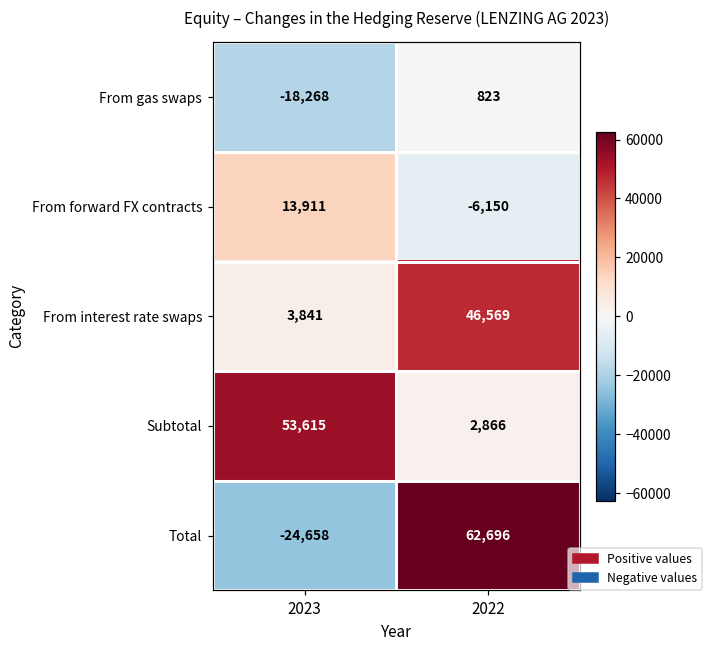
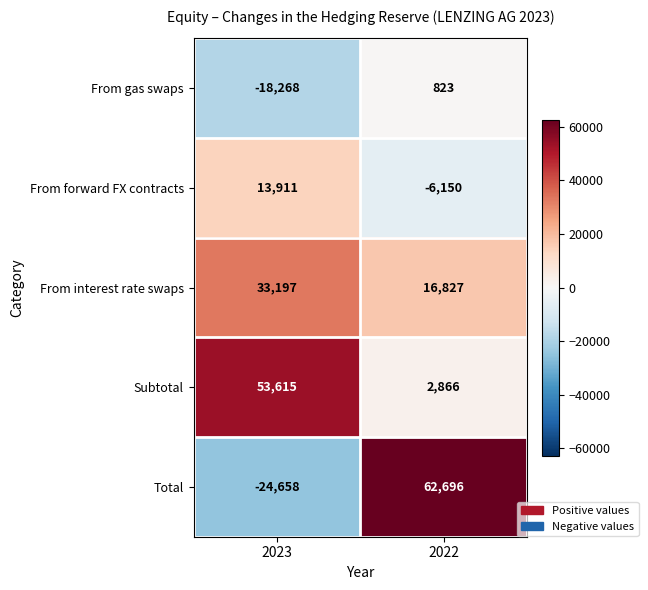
From interest rate swaps, 2023: 3,841 -> 33,197
From interest rate swaps, 2022: 46,569 -> 16,827
